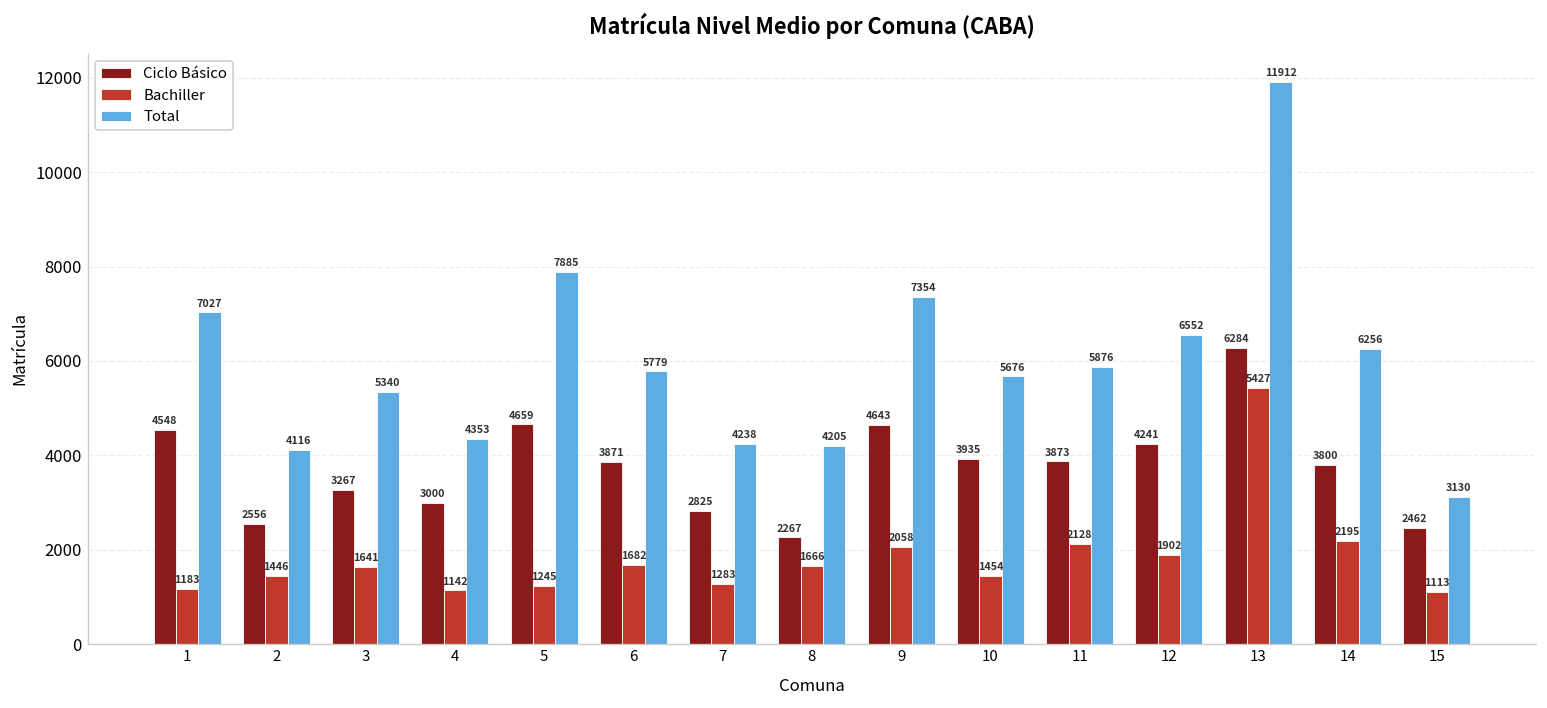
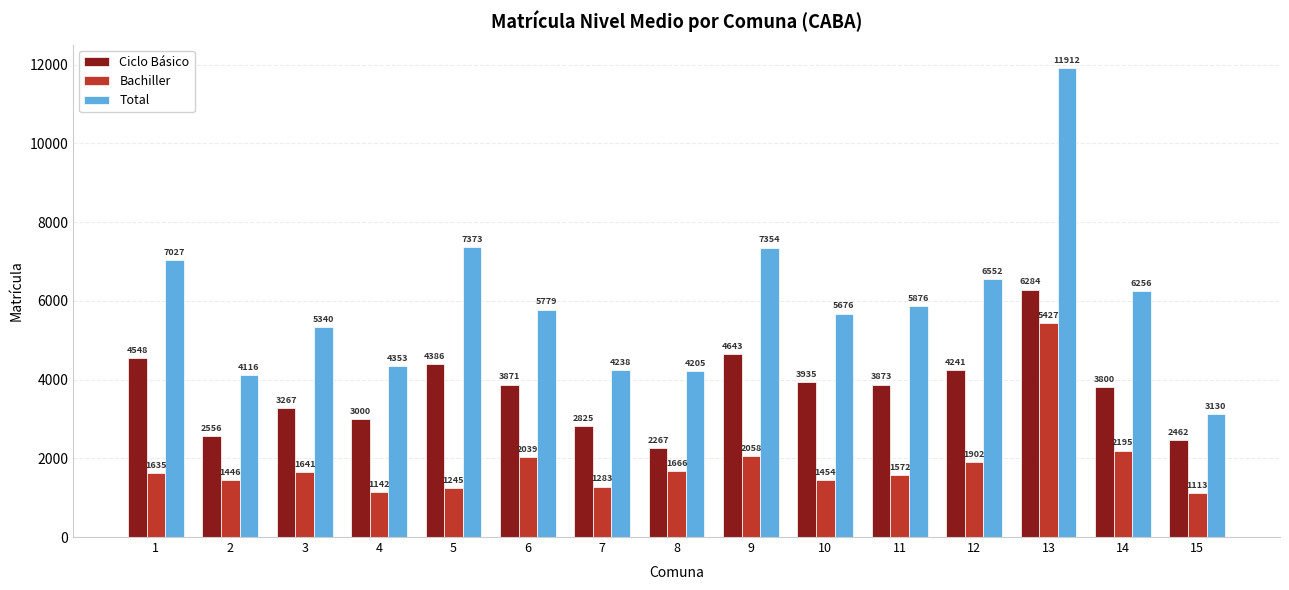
Bachiller, 1: 1183 -> 1635
Ciclo Básico, 5: 4659 -> 4386
Total, 5: 7885 -> 7373
Bachiller, 6: 1682 -> 2039
Bachiller, 11: 2128 -> 1572
